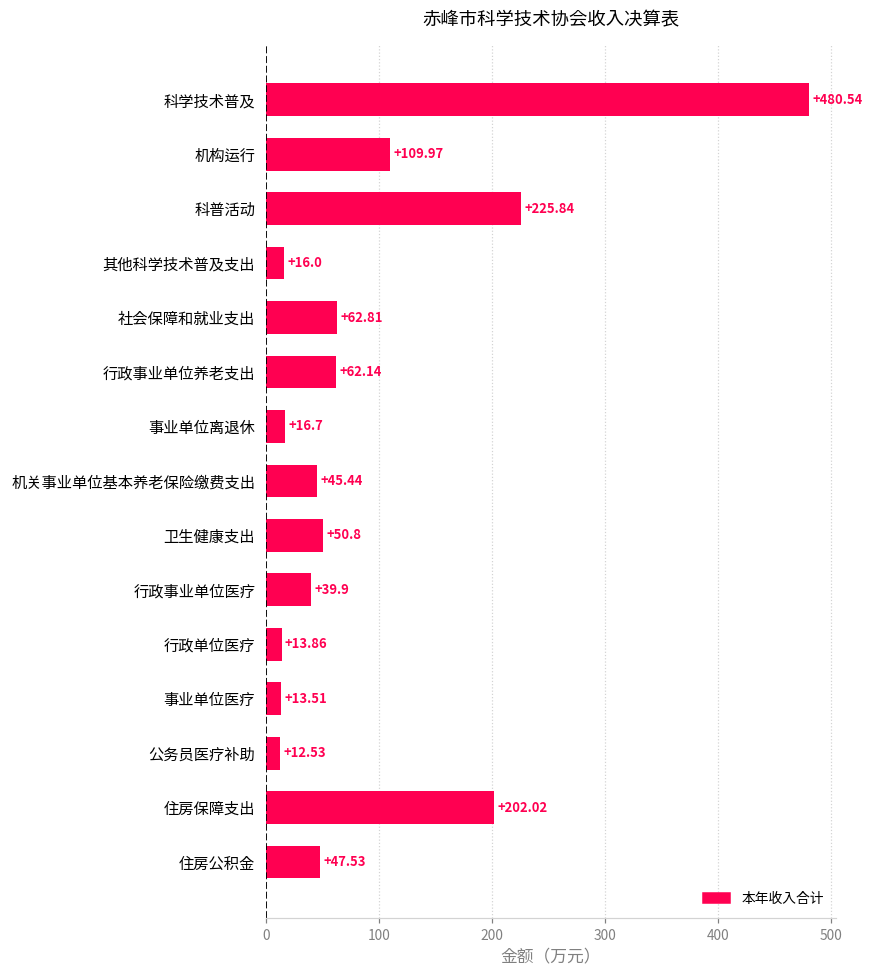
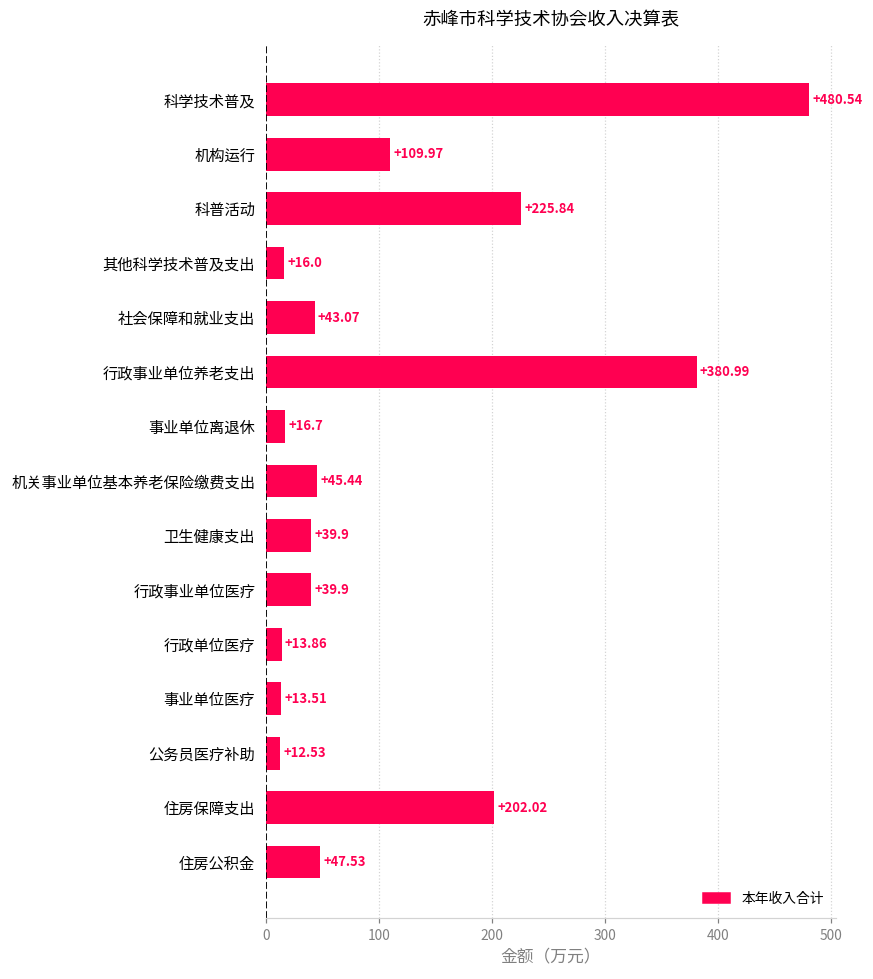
社会保障和就业支出: +62.81 -> +43.07
行政事业单位养老支出: +62.14 -> +380.99
卫生健康支出: +50.8 -> +39.9
